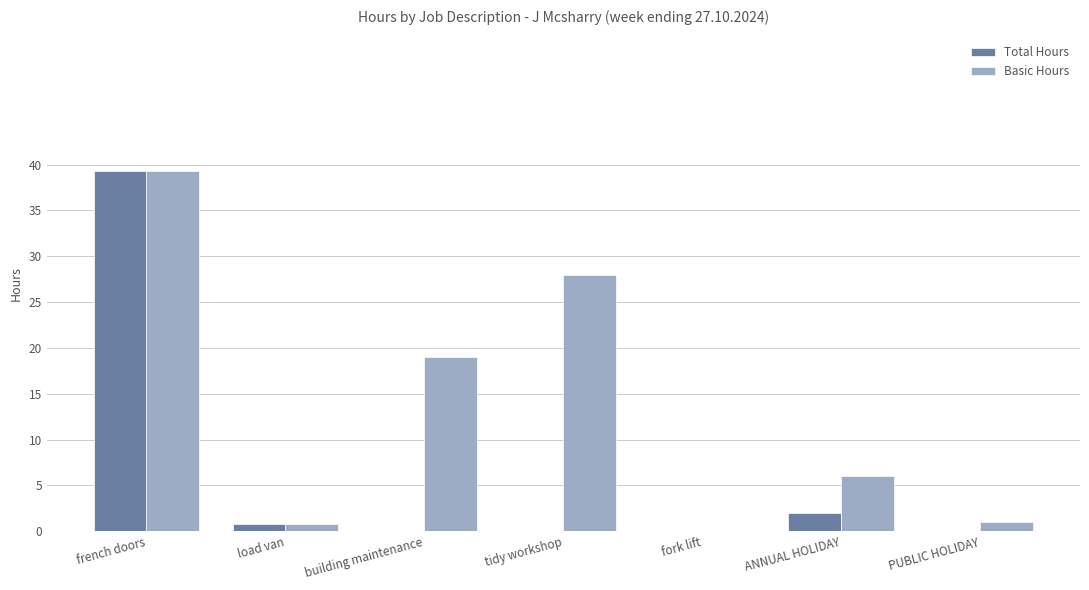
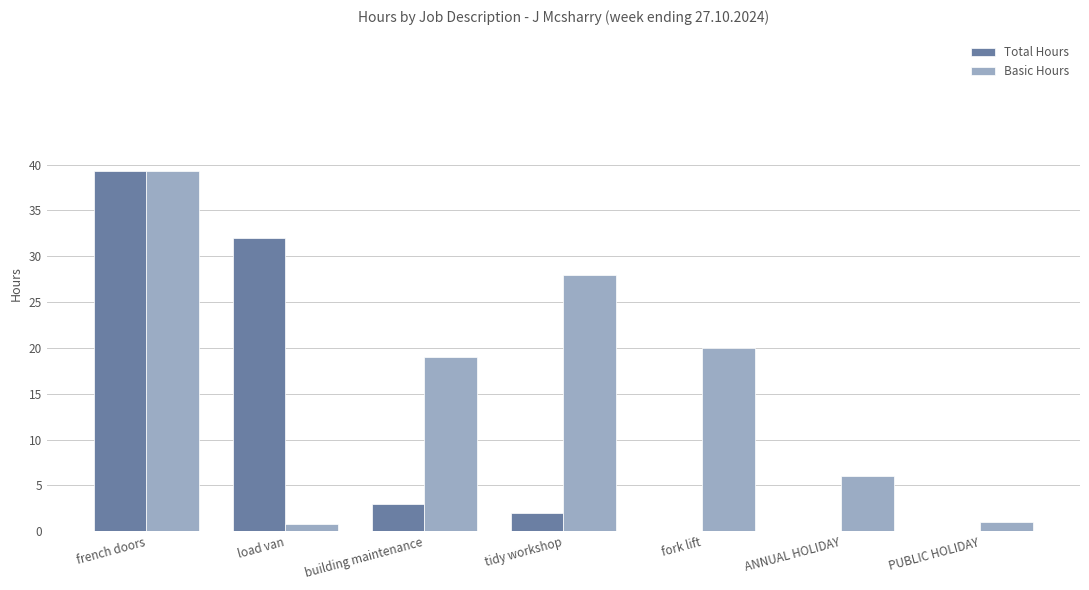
Total Hours, load van: 1 -> 32
Total Hours, building maintenance: 0 -> 3
Total Hours, tidy workshop: 0 -> 2
Basic Hours, fork lift: 0 -> 20
Total Hours, ANNUAL HOLIDAY: 2 -> 0
